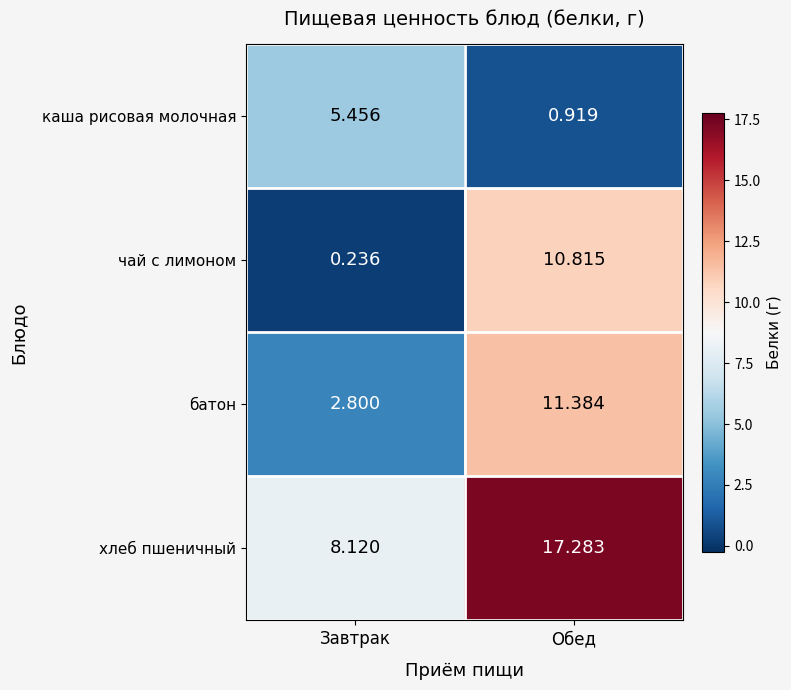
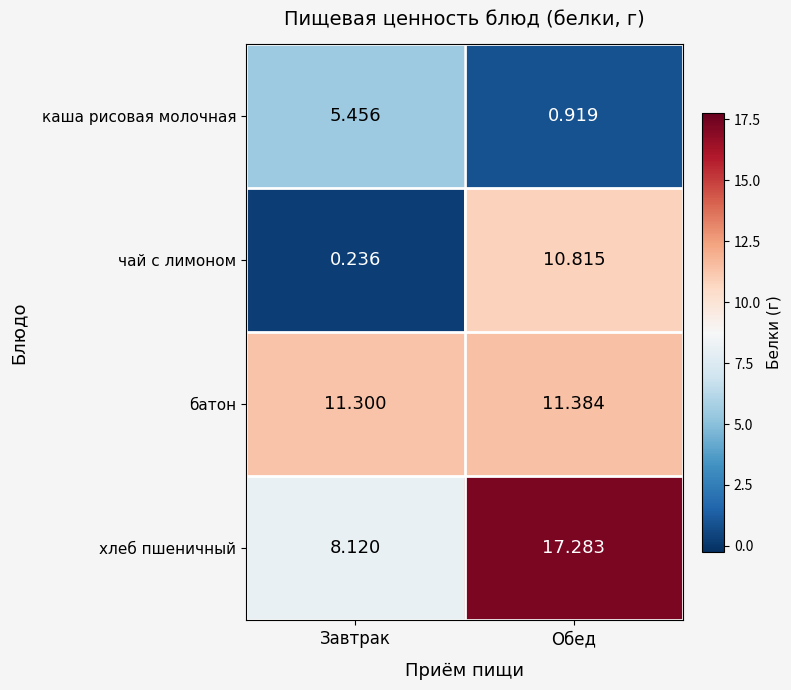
батон, Завтрак: 2.800 -> 11.300
